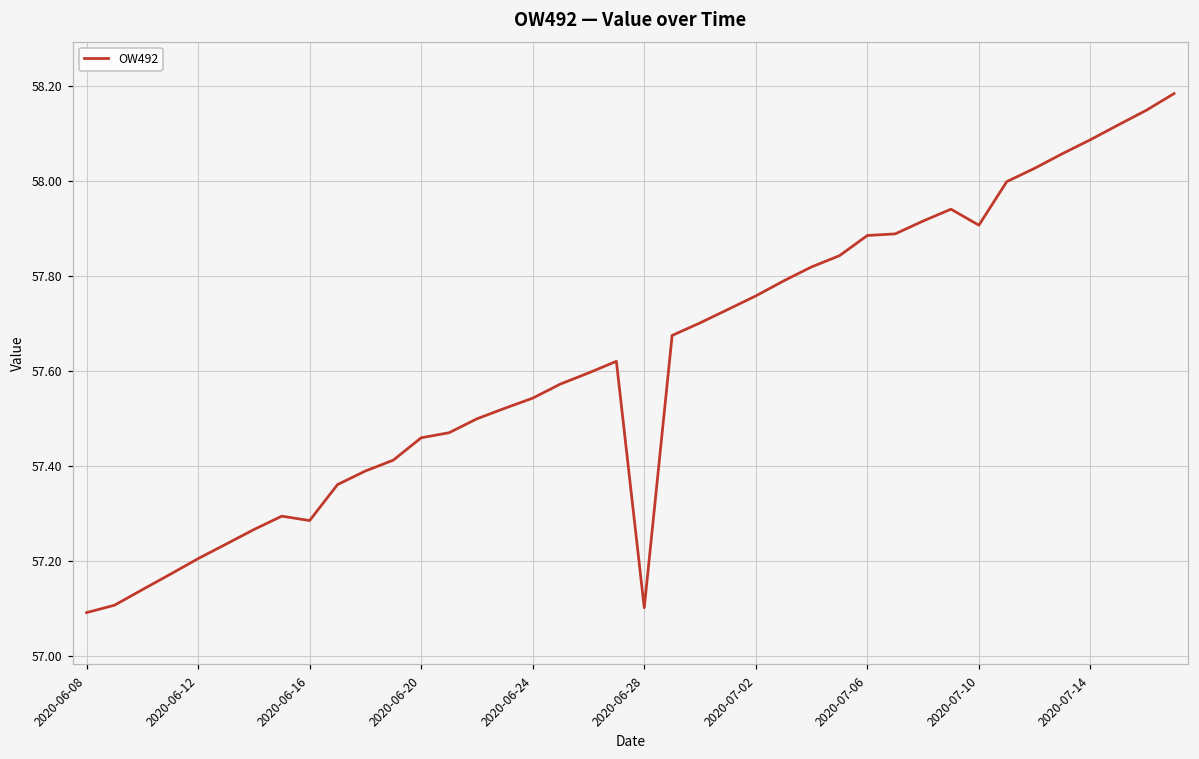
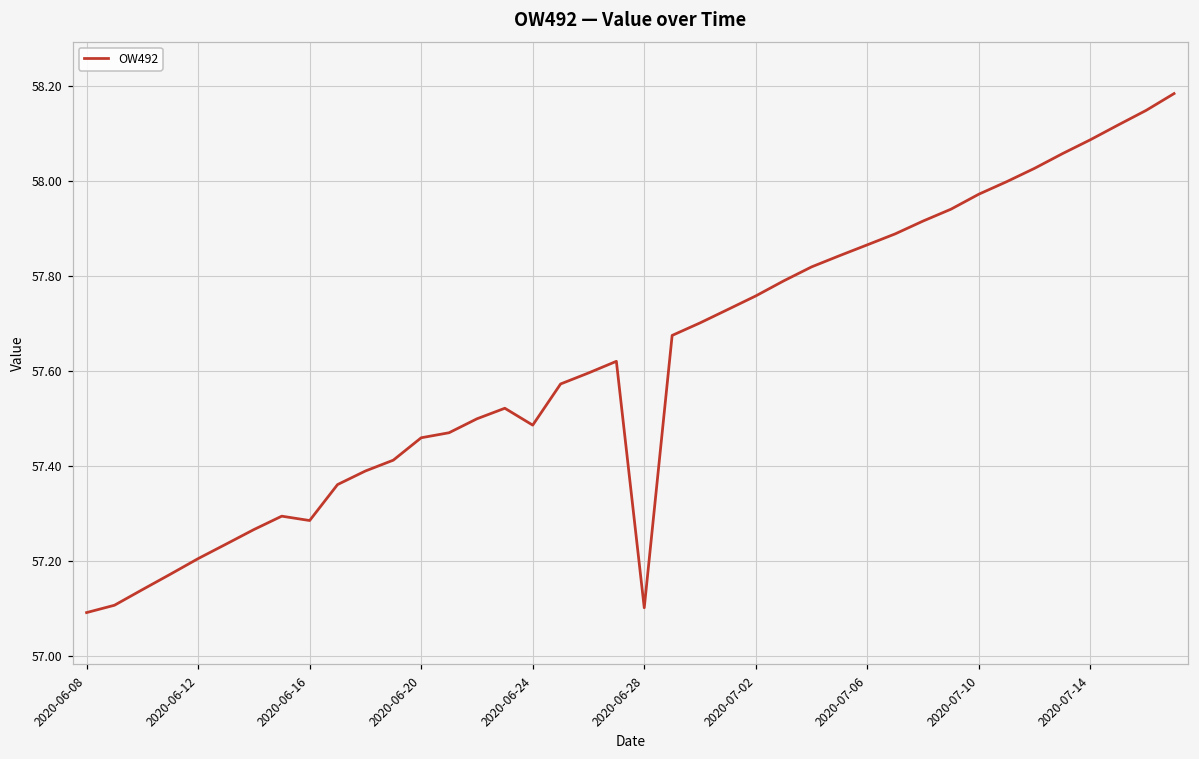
2020-06-24: 57.54 -> 57.49
2020-07-06: 57.89 -> 57.87
2020-07-10: 57.91 -> 57.97
